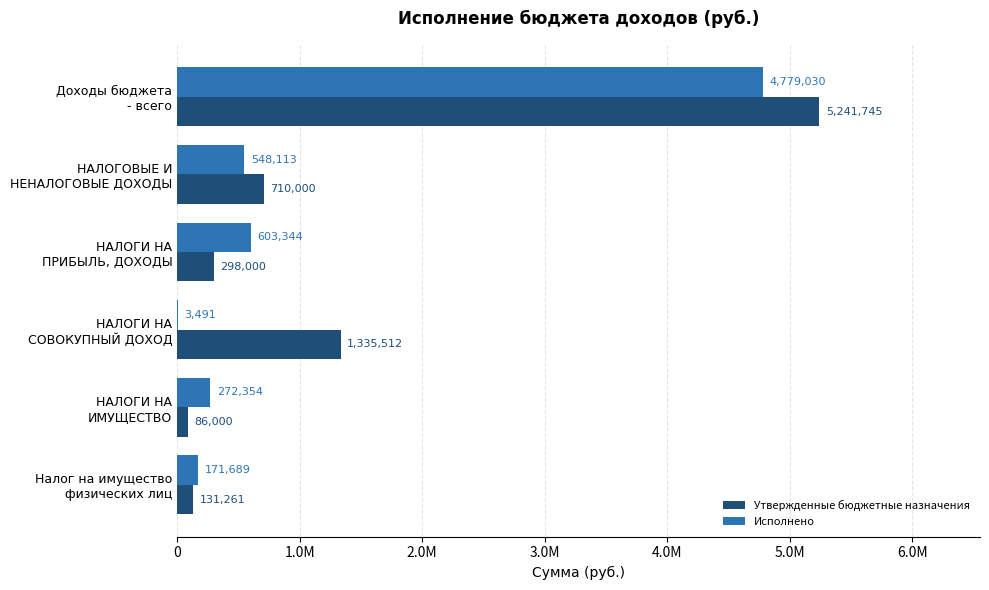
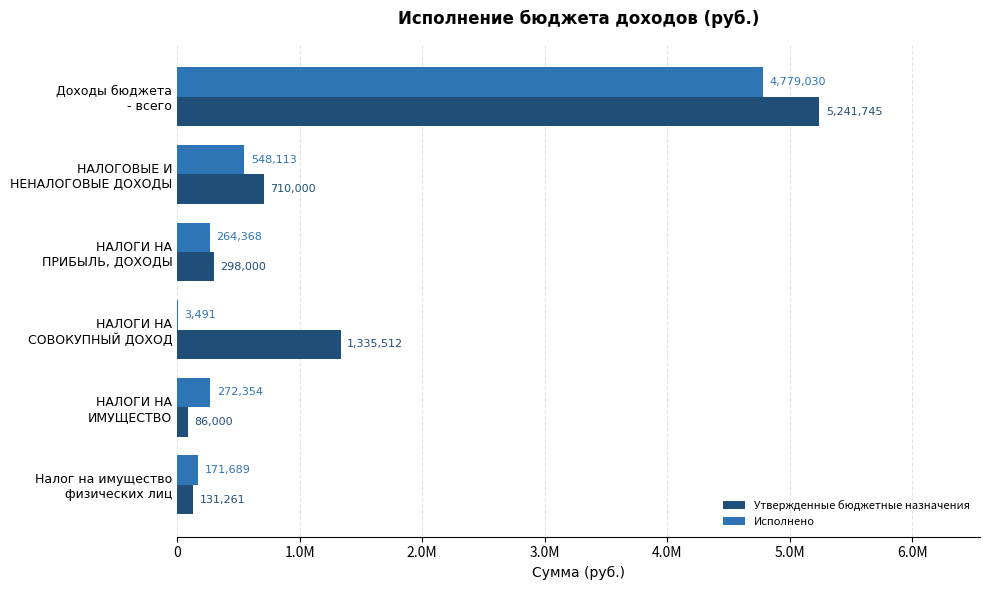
Исполнено, НАЛОГИ НА ПРИБЫЛЬ, ДОХОДЫ: 603,344 -> 264,368
